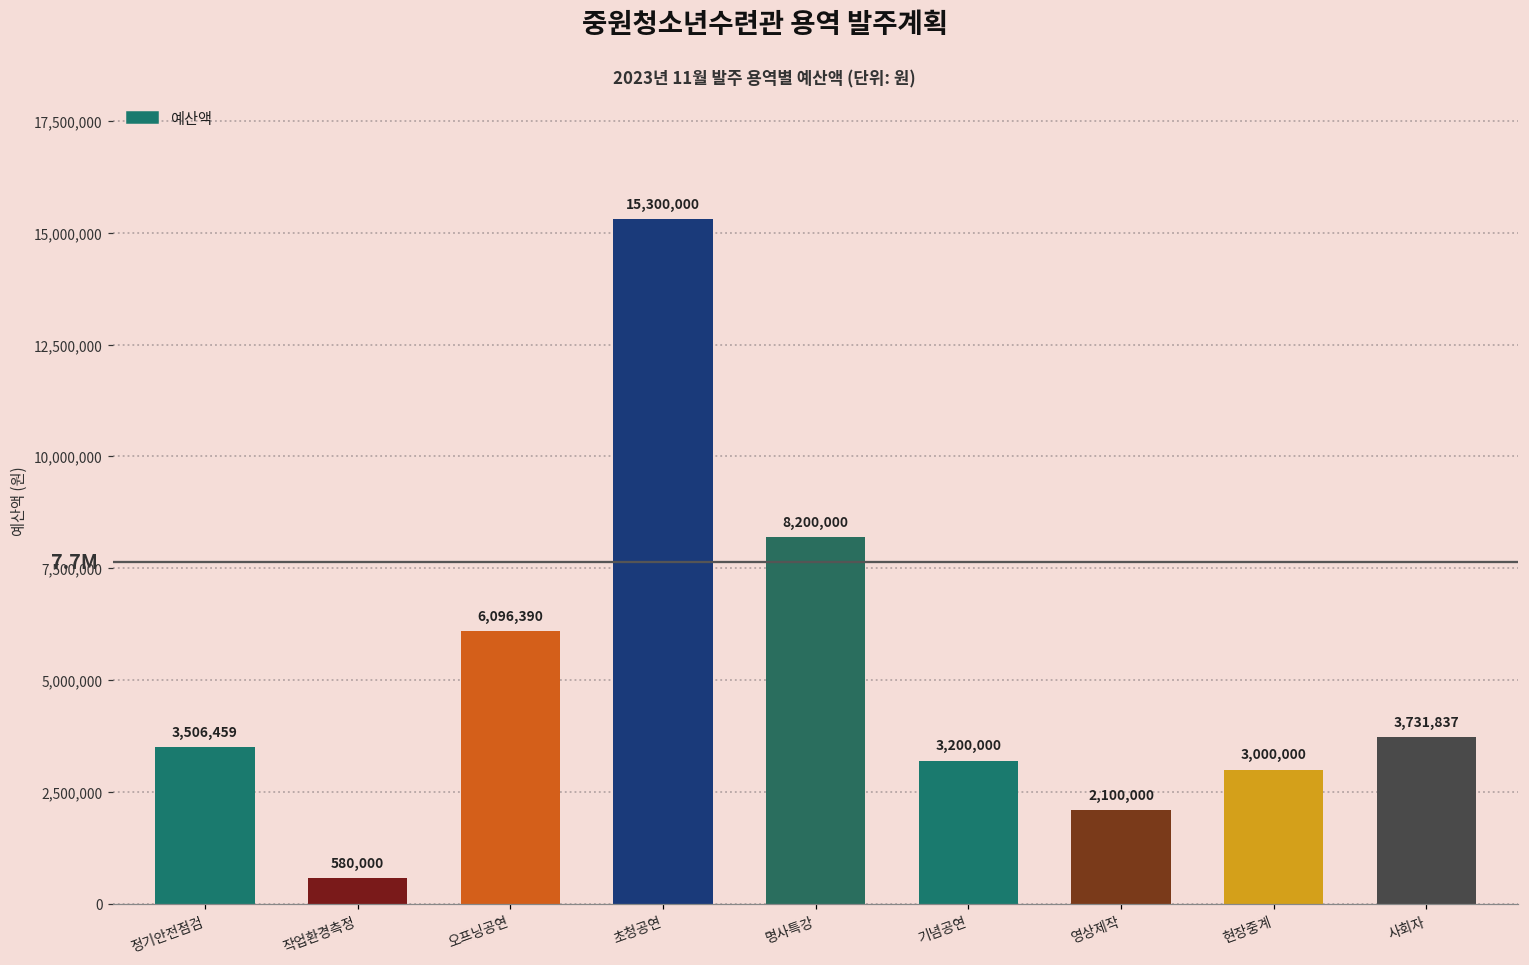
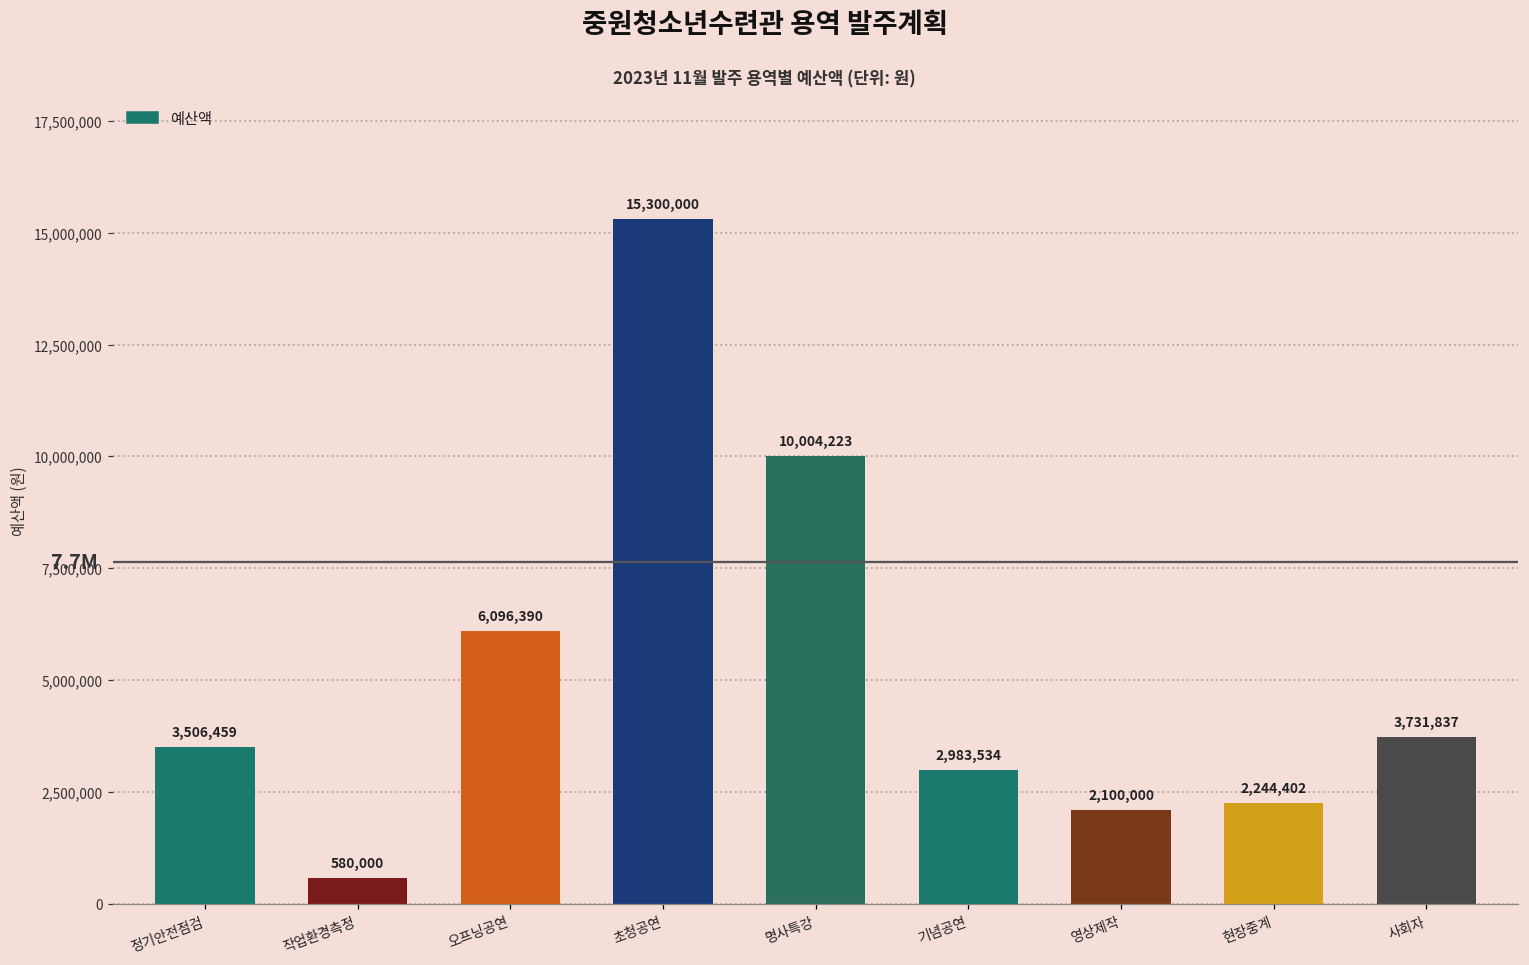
명사특강: 8,200,000 -> 10,004,223
기념공연: 3,200,000 -> 2,983,534
현장중계: 3,000,000 -> 2,244,402
